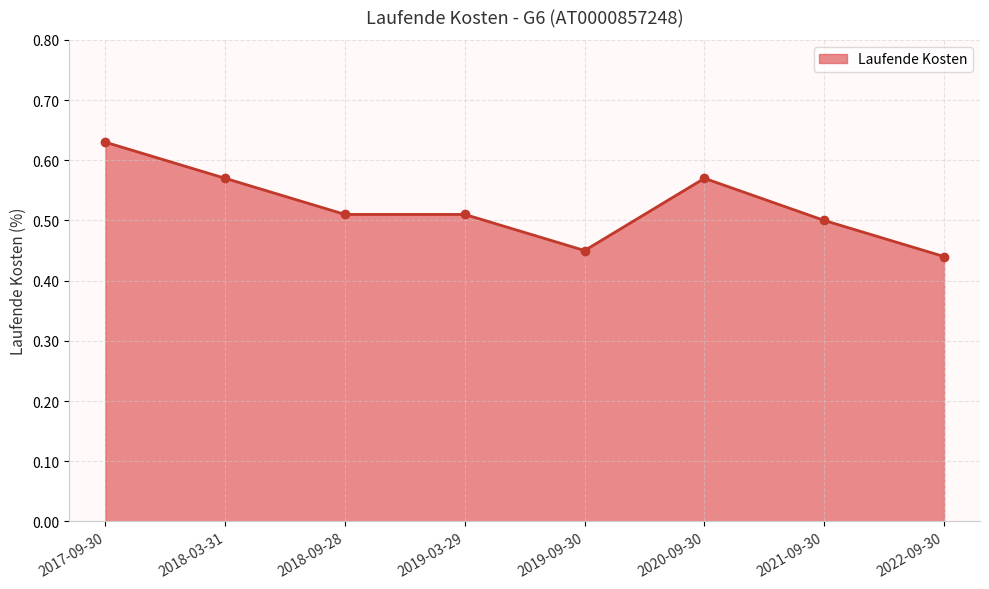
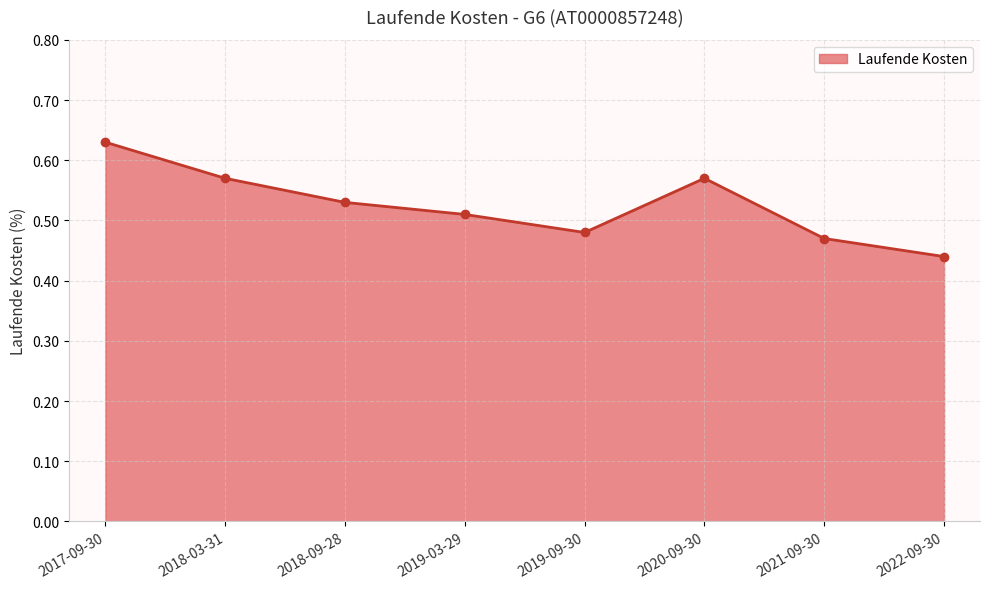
2018-09-28: 0.51 -> 0.53
2019-09-30: 0.45 -> 0.48
2021-09-30: 0.50 -> 0.47
